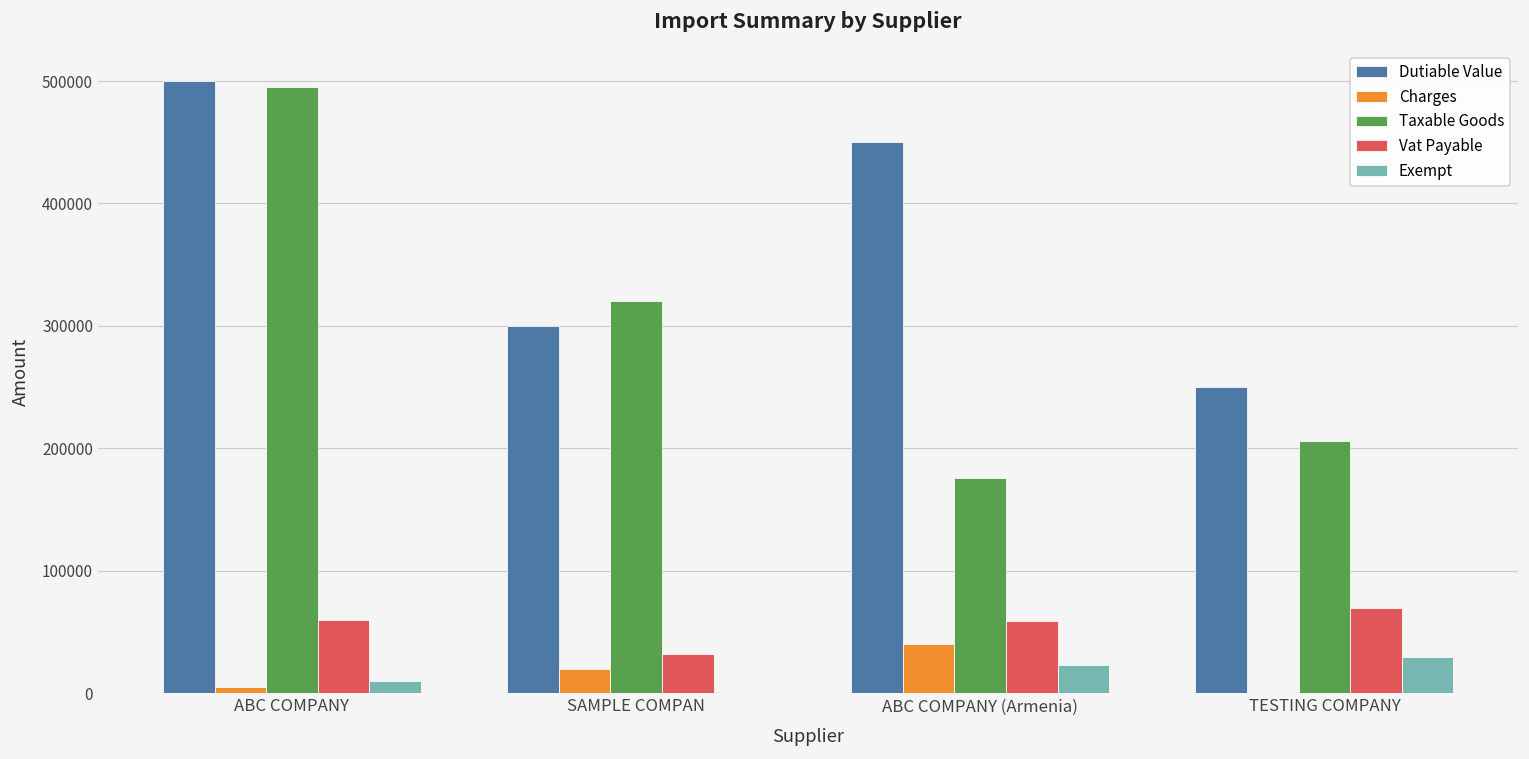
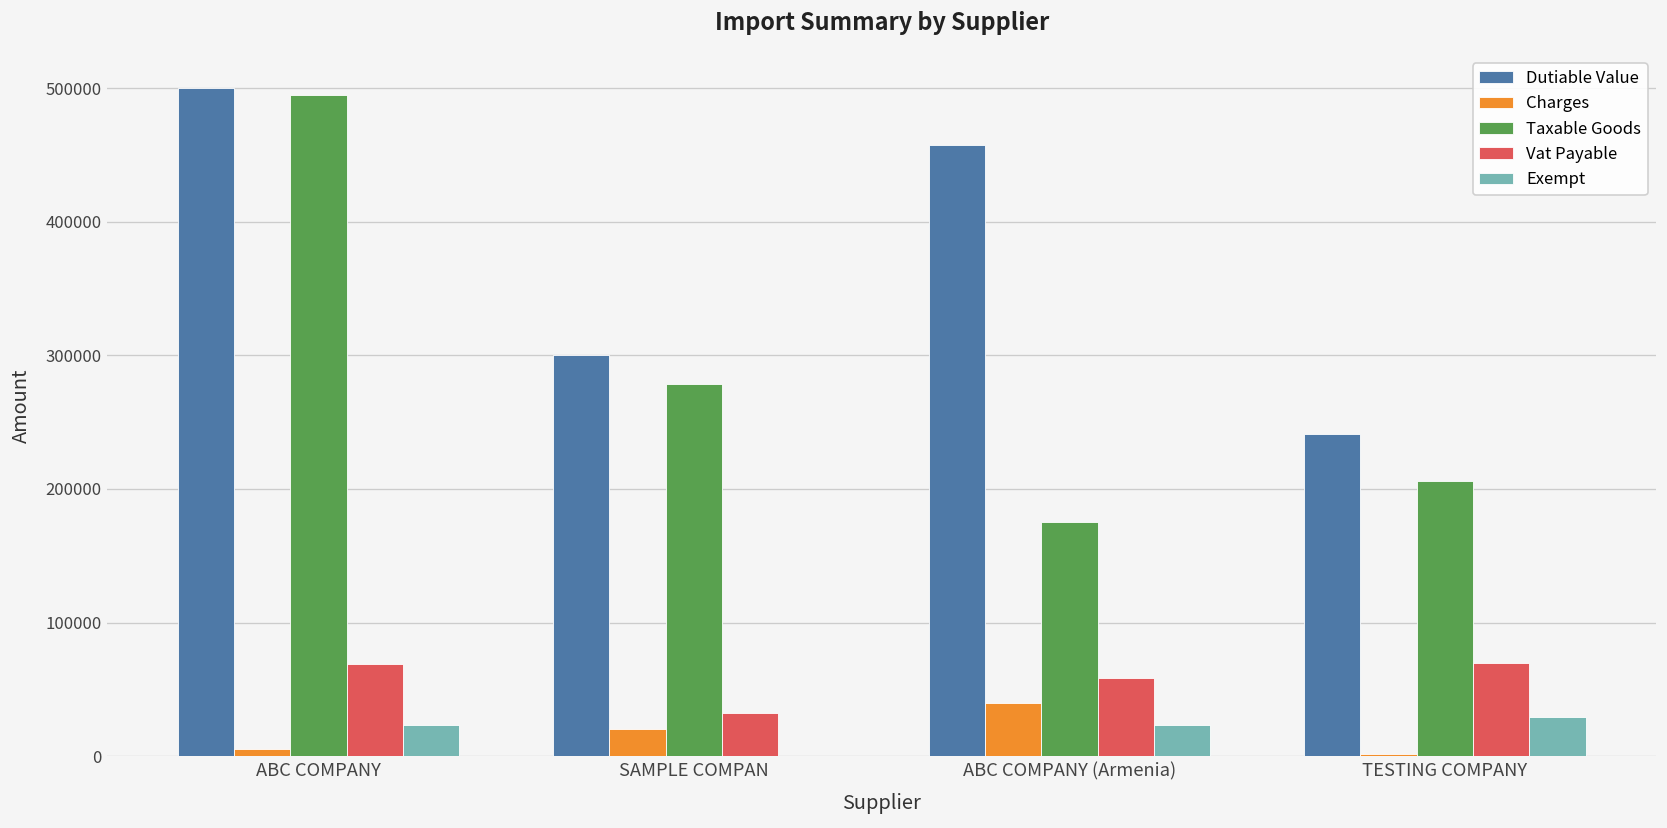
Vat Payable, ABC COMPANY: 59000 -> 69000
Exempt, ABC COMPANY: 10000 -> 24000
Taxable Goods, SAMPLE COMPAN: 320000 -> 278000
Dutiable Value, ABC COMPANY (Armenia): 450000 -> 457000
Dutiable Value, TESTING COMPANY: 250000 -> 241000
